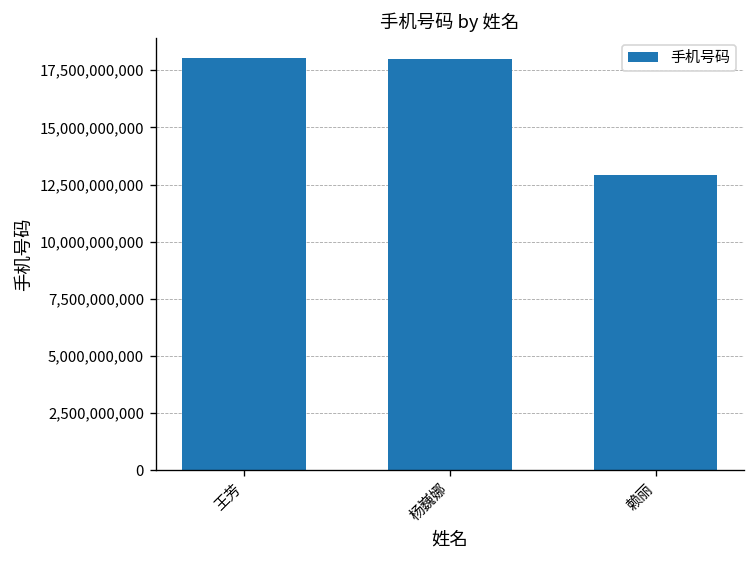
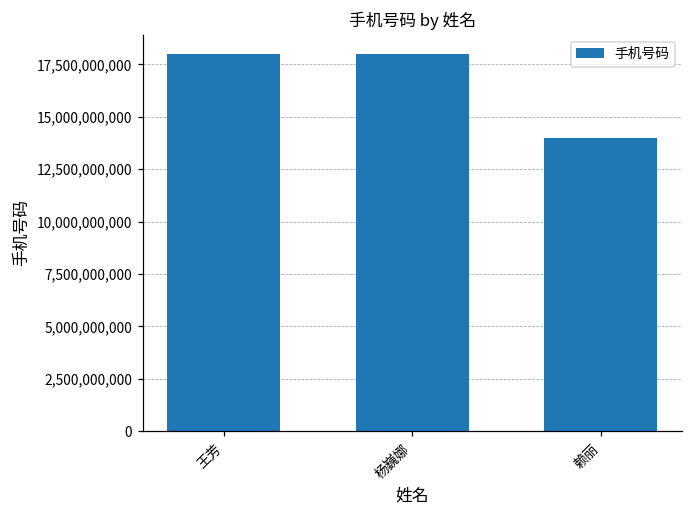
赖丽: 12,900,000,000 -> 14,000,000,000
